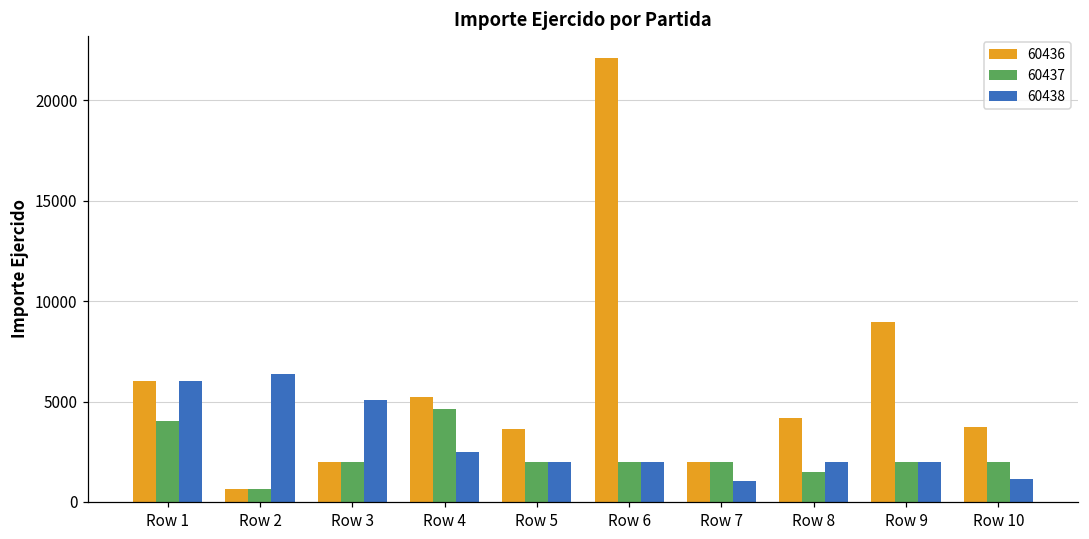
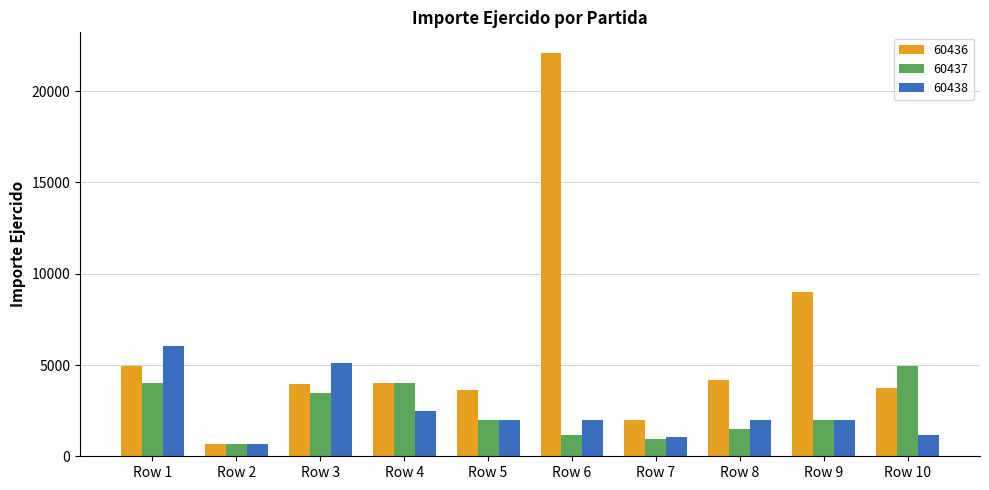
60436, Row 1: 6000 -> 4900
60438, Row 2: 6400 -> 700
60436, Row 3: 2000 -> 4000
60437, Row 3: 2000 -> 3500
60436, Row 4: 5200 -> 4000
60437, Row 4: 4600 -> 4000
60437, Row 6: 2000 -> 1200
60437, Row 7: 2000 -> 900
60437, Row 10: 2000 -> 5000
